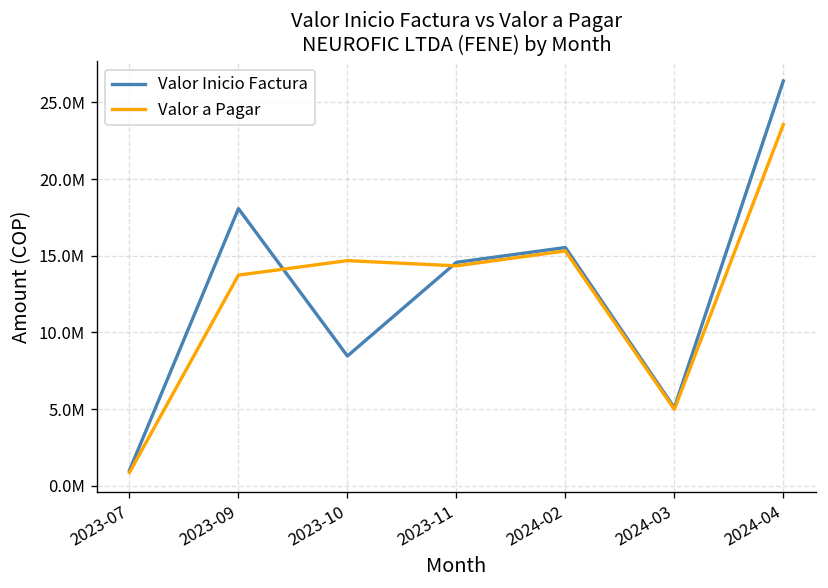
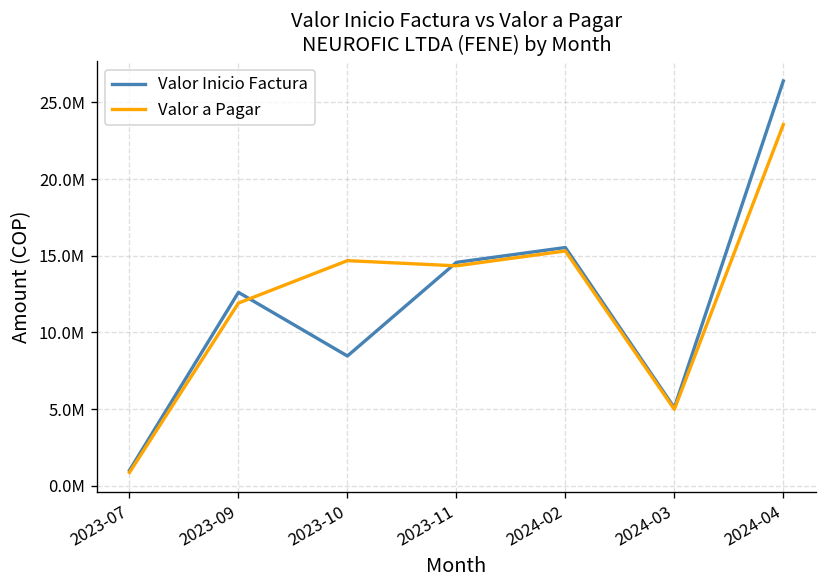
Valor Inicio Factura, 2023-09: 18100000 -> 12600000
Valor a Pagar, 2023-09: 13700000 -> 11900000
